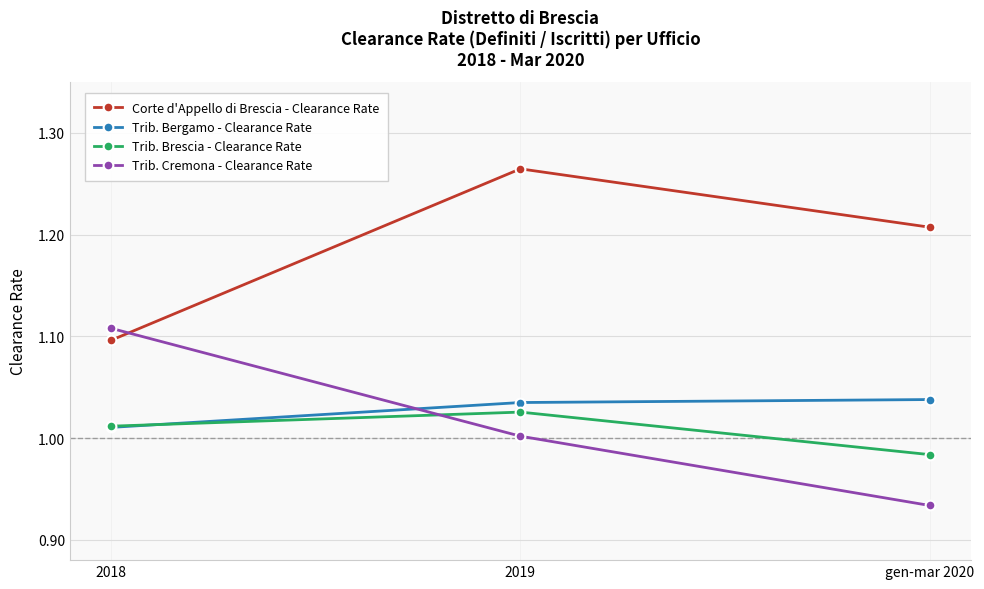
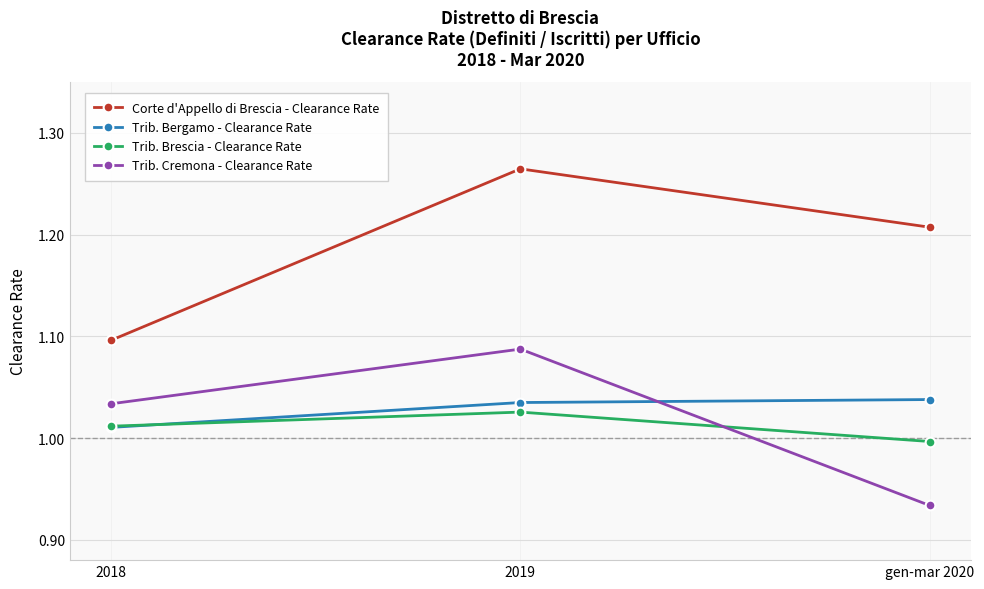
Trib. Cremona - Clearance Rate, 2018: 1.108 -> 1.034
Trib. Cremona - Clearance Rate, 2019: 1.002 -> 1.087
Trib. Brescia - Clearance Rate, gen-mar 2020: 0.984 -> 0.997
